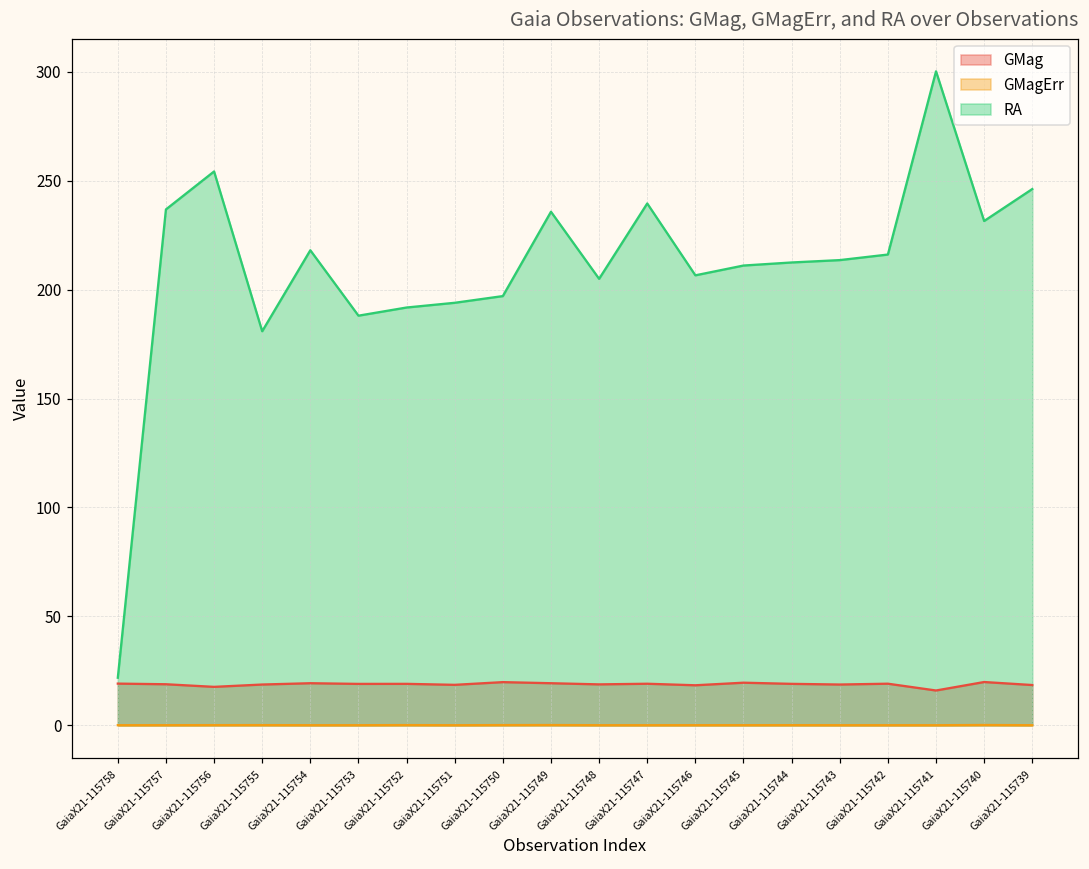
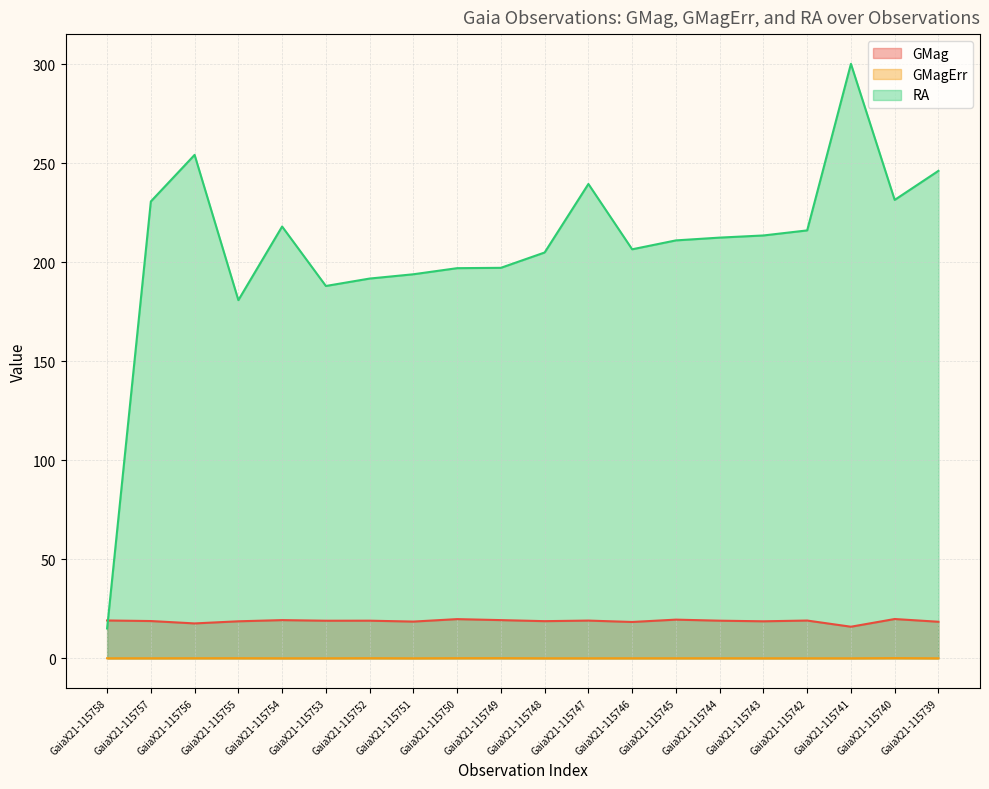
RA, GaiaX21-115758: 22 -> 15
RA, GaiaX21-115757: 237 -> 231
RA, GaiaX21-115749: 236 -> 197
